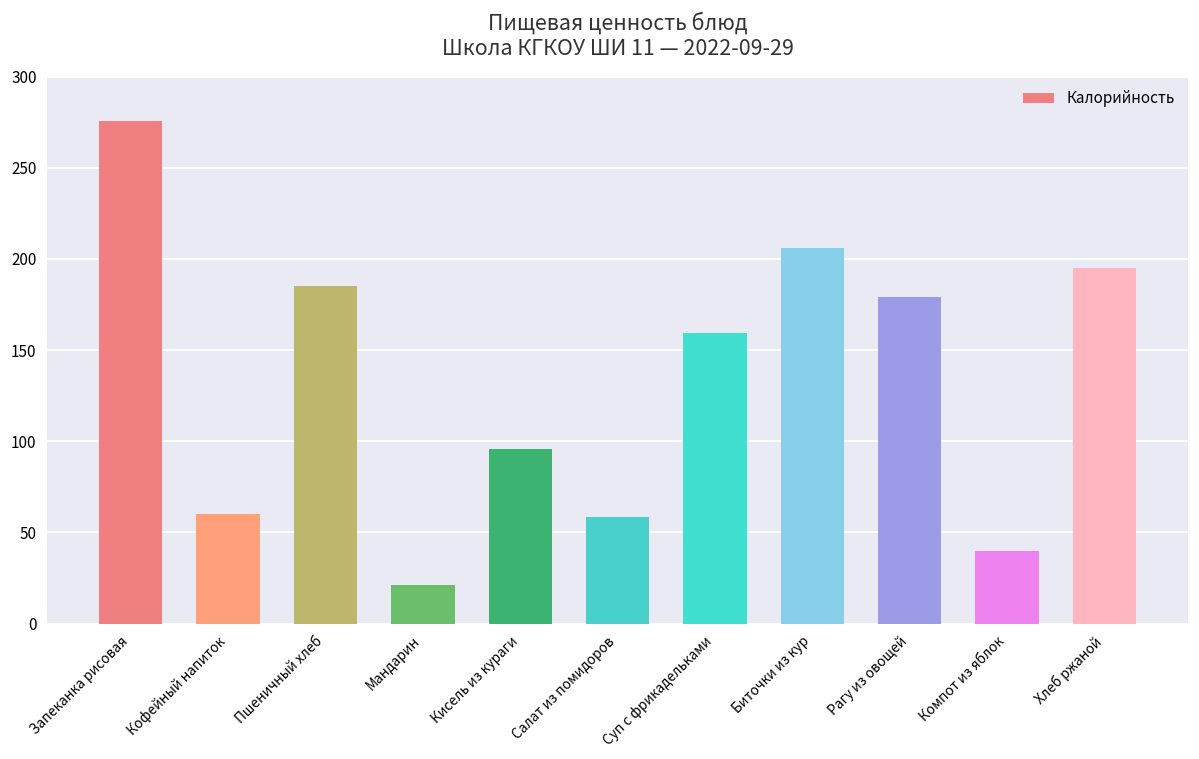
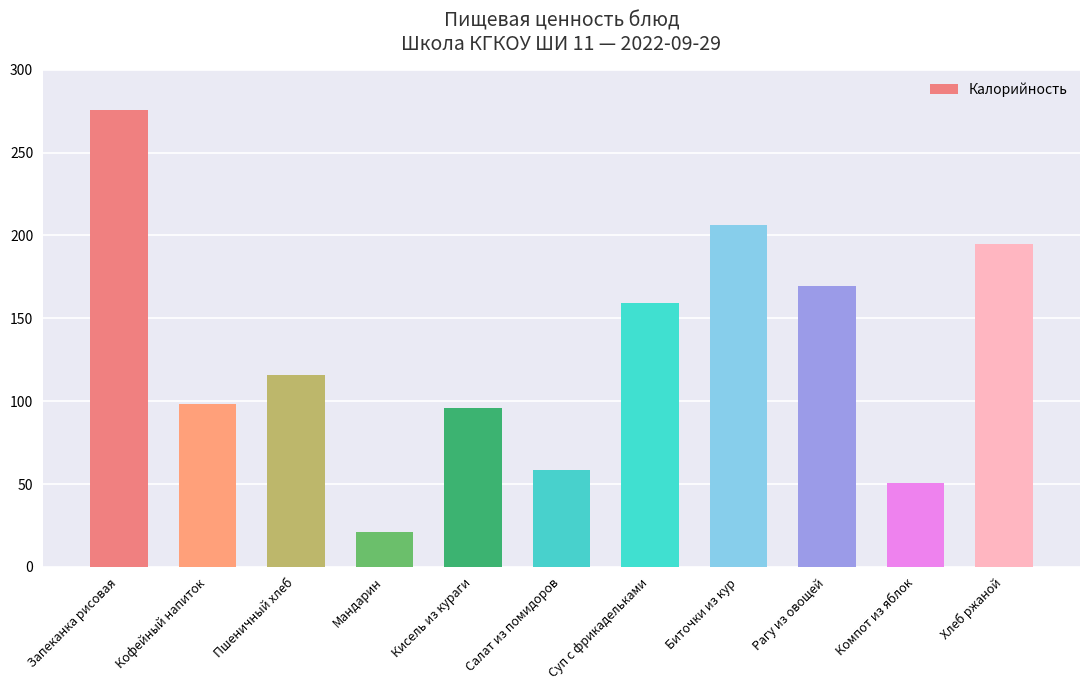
Кофейный напиток: 60 -> 98
Пшеничный хлеб: 185 -> 116
Рагу из овощей: 179 -> 169
Компот из яблок: 40 -> 51
